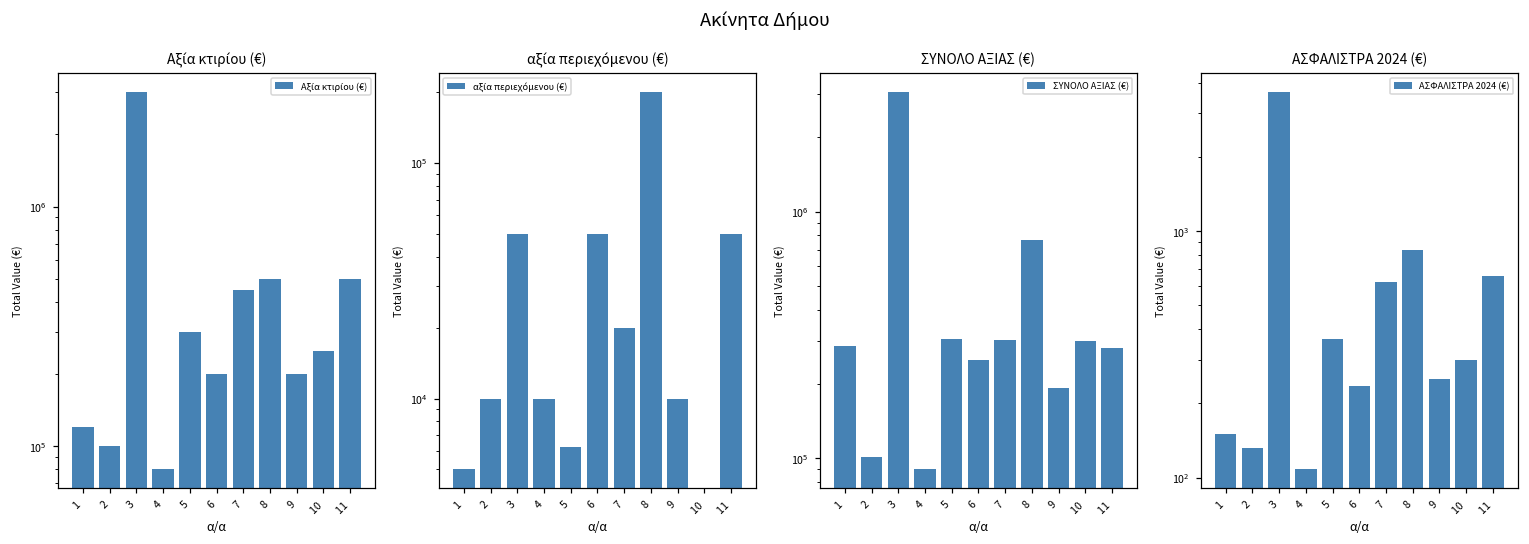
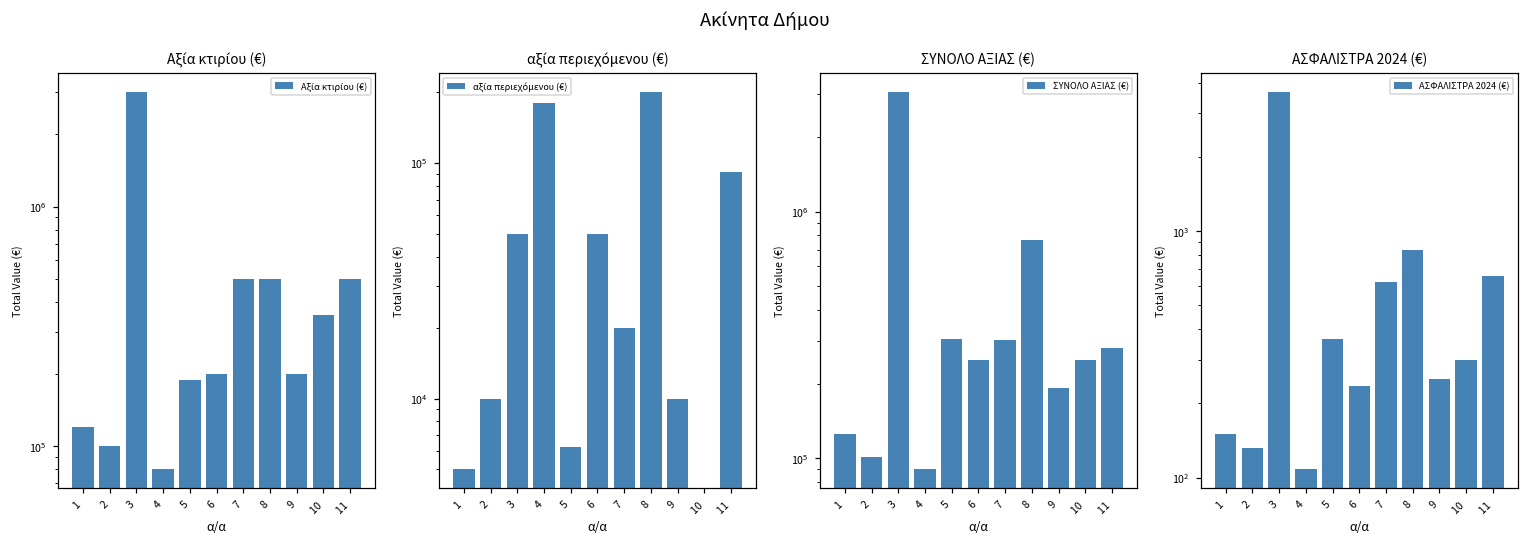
Αξία κτιρίου (€), 5: 300000 -> 190000
Αξία κτιρίου (€), 7: 450000 -> 500000
Αξία κτιρίου (€), 10: 250000 -> 350000
αξία περιεχόμενου (€), 4: 10000 -> 180000
αξία περιεχόμενου (€), 11: 50000 -> 91000
ΣΥΝΟΛΟ ΑΞΙΑΣ (€), 1: 290000 -> 130000
ΣΥΝΟΛΟ ΑΞΙΑΣ (€), 10: 300000 -> 250000
